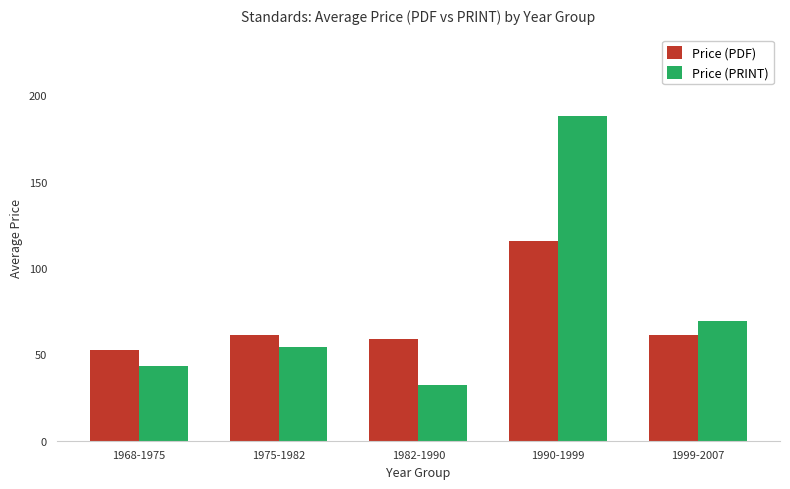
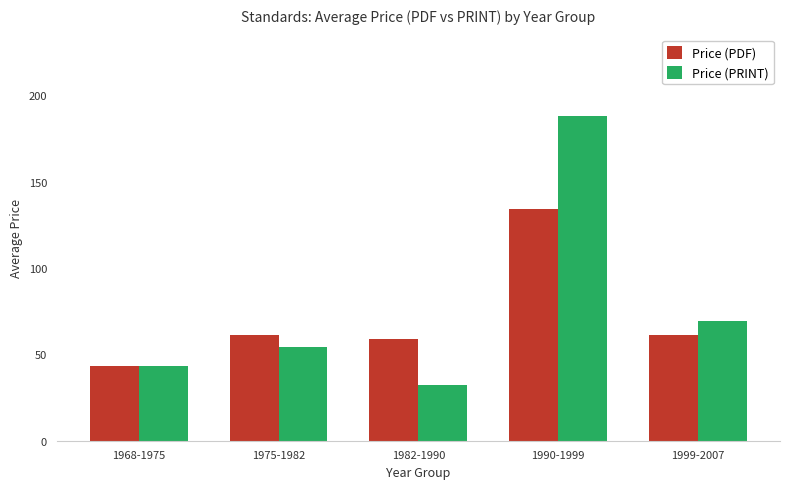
Price (PDF), 1968-1975: 52 -> 43
Price (PDF), 1990-1999: 116 -> 134
